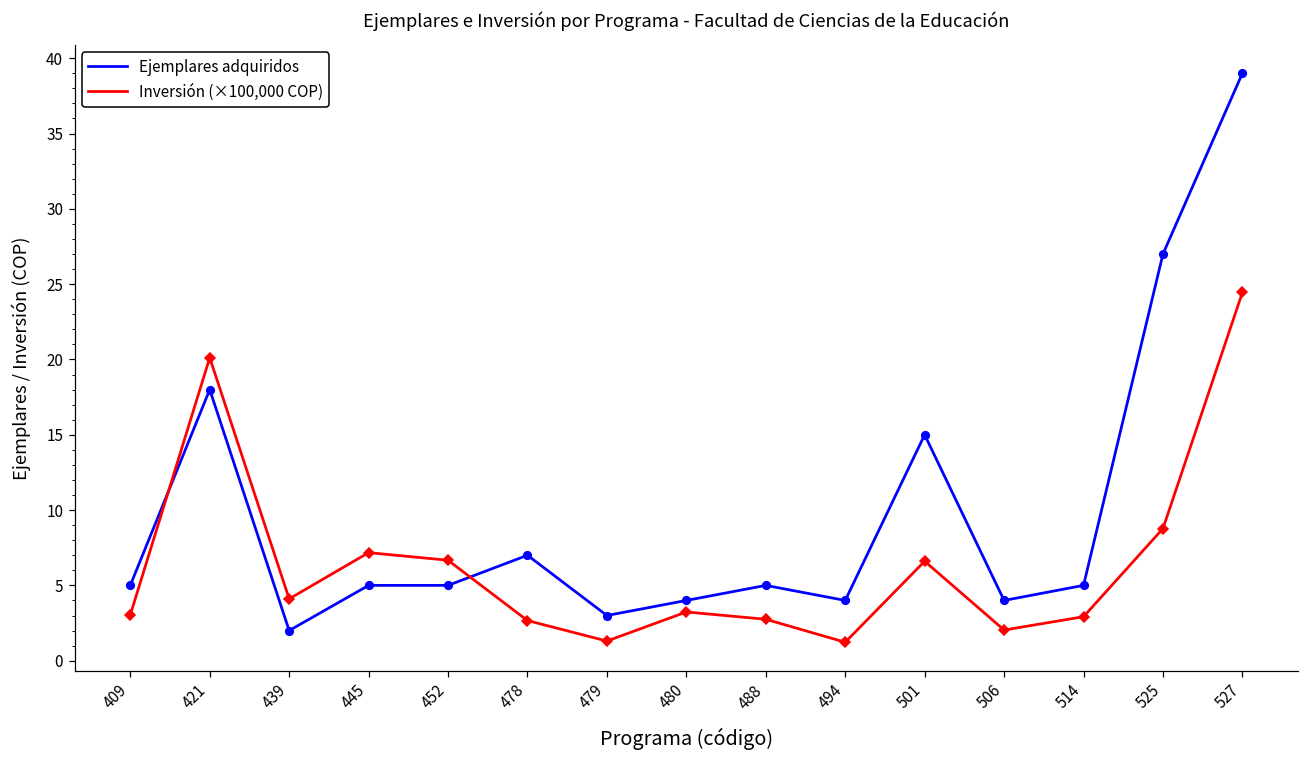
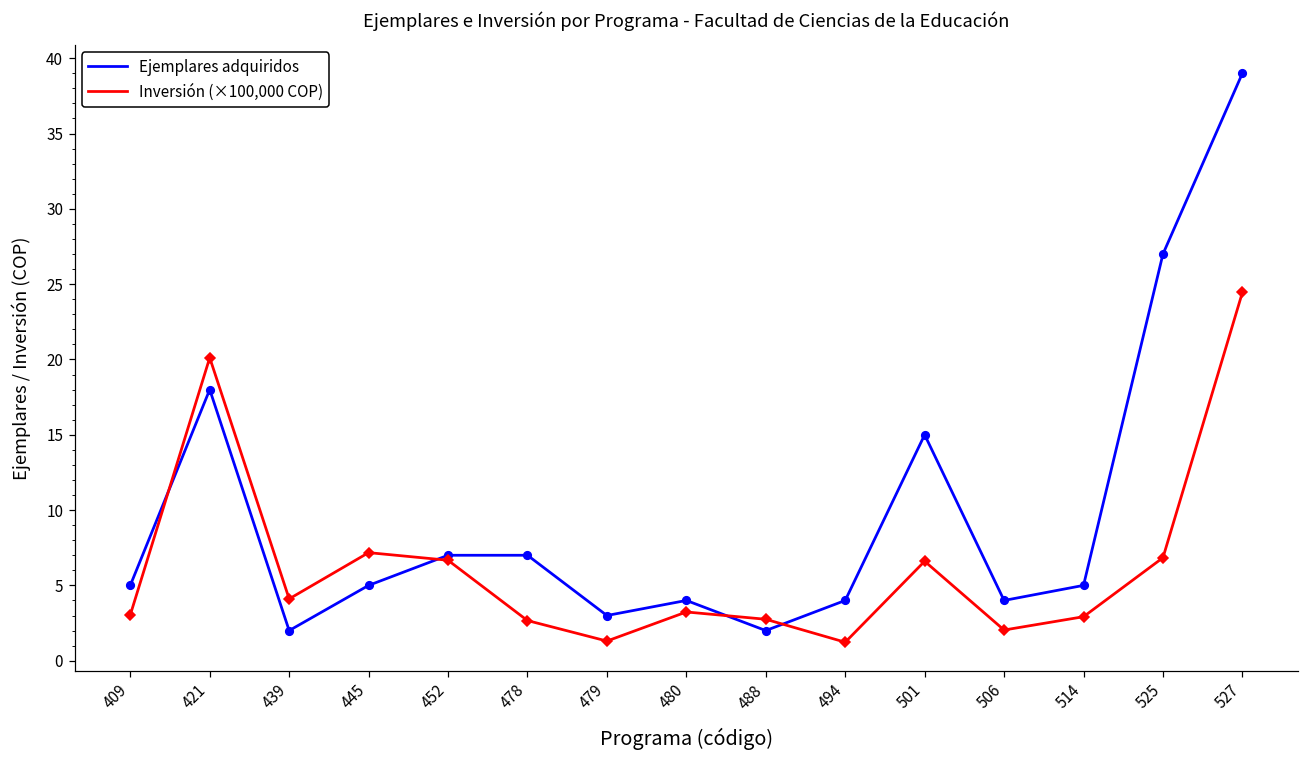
Ejemplares adquiridos, 452: 5 -> 7
Ejemplares adquiridos, 488: 5 -> 2
Inversión (×100,000 COP), 525: 8.8 -> 6.8
